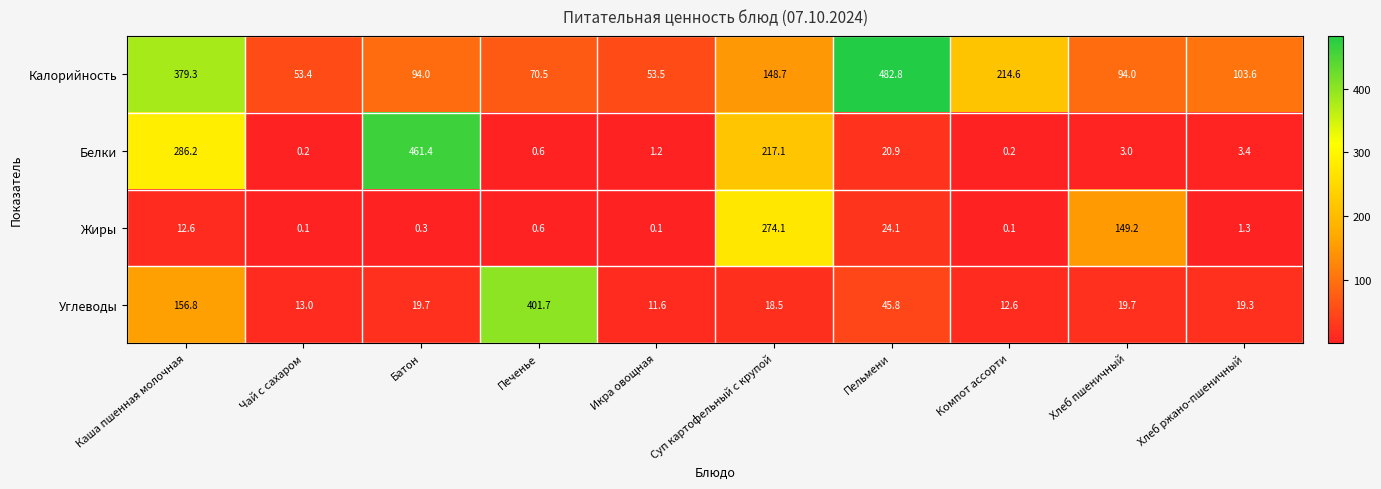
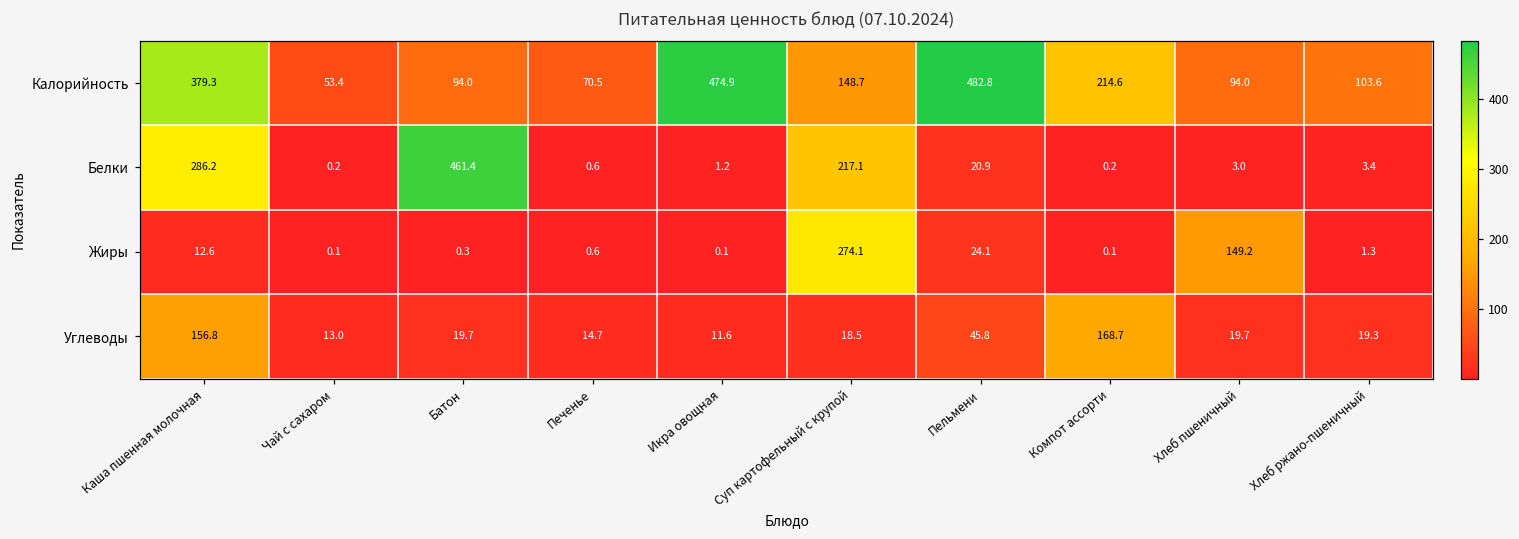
Калорийность, Икра овощная: 53.5 -> 474.9
Углеводы, Печенье: 401.7 -> 14.7
Углеводы, Компот ассорти: 12.6 -> 168.7
